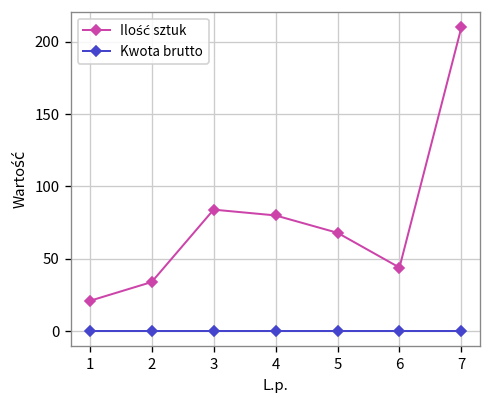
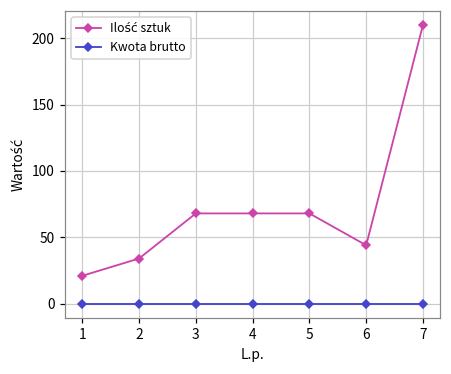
Ilość sztuk, 3: 84 -> 68
Ilość sztuk, 4: 80 -> 68
